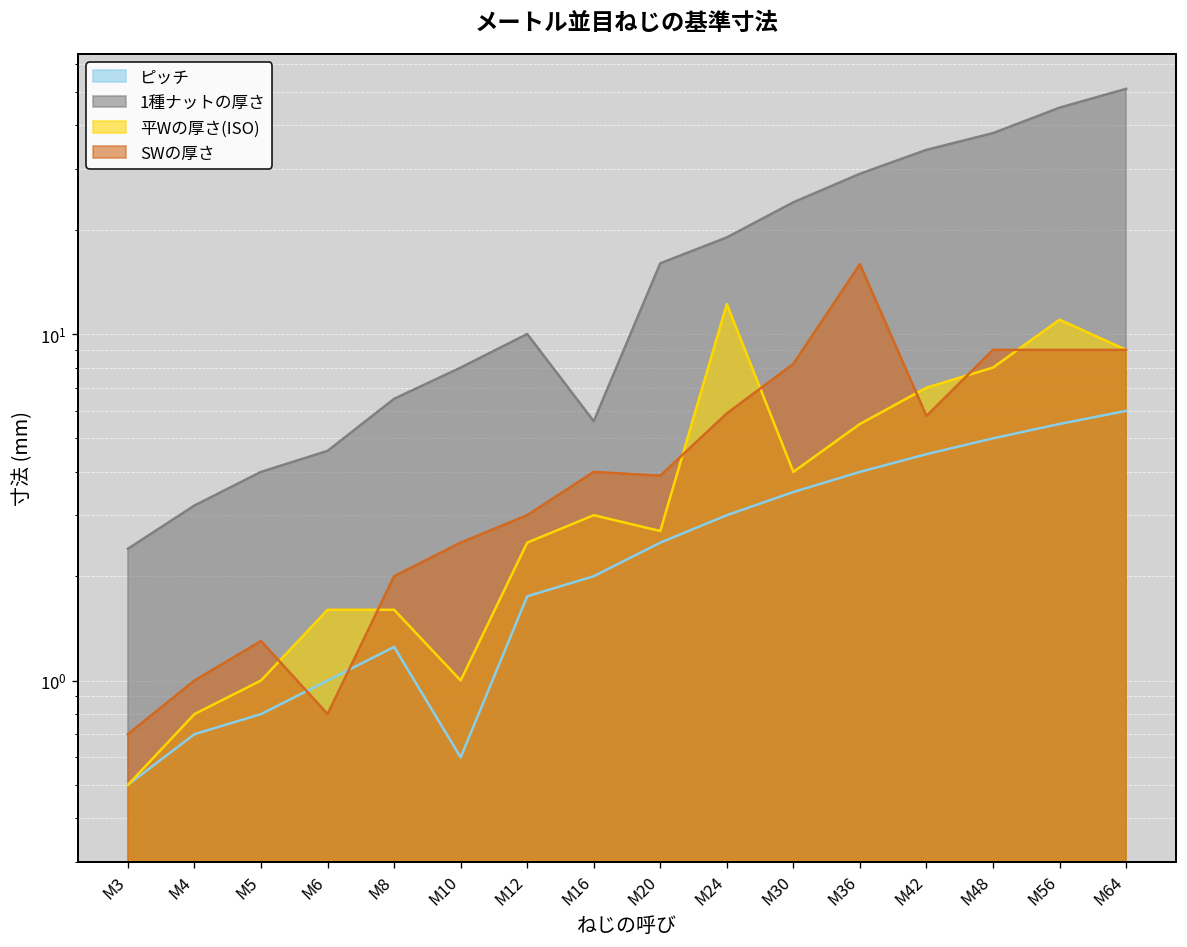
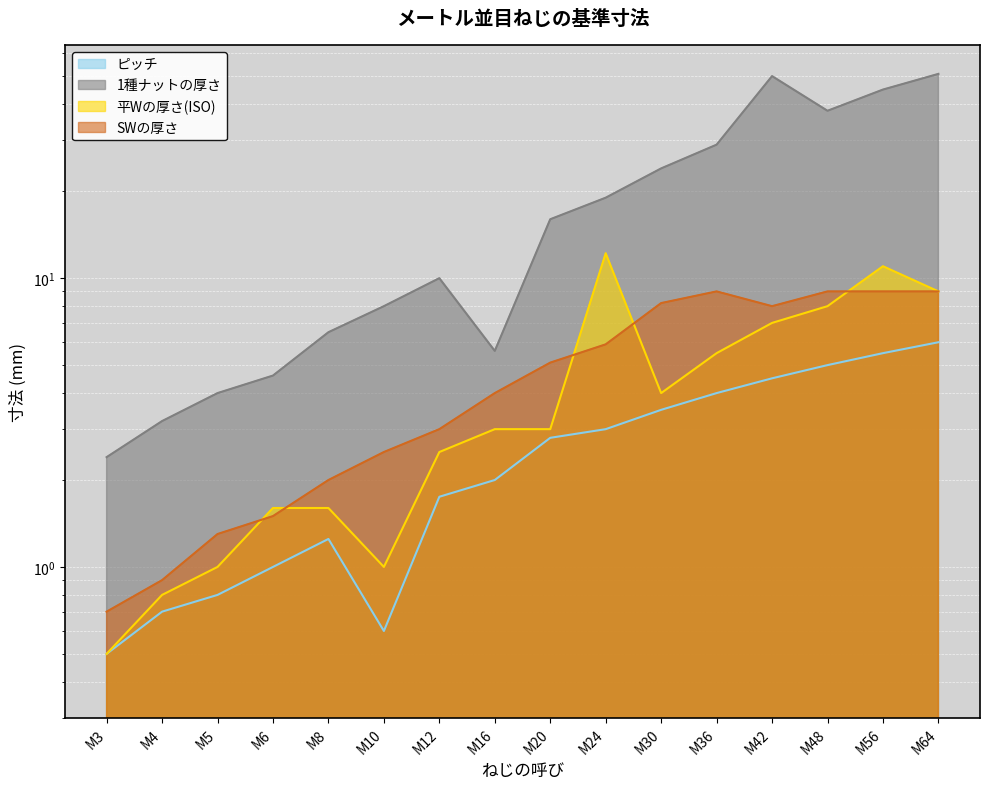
SWの厚さ, M4: 1.0 -> 0.9
SWの厚さ, M6: 0.8 -> 1.5
ピッチ, M20: 2.5 -> 2.8
平Wの厚さ(ISO), M20: 2.7 -> 3.0
SWの厚さ, M20: 3.9 -> 5.1
SWの厚さ, M36: 16 -> 9.0
1種ナットの厚さ, M42: 34 -> 50
SWの厚さ, M42: 5.8 -> 8.0
